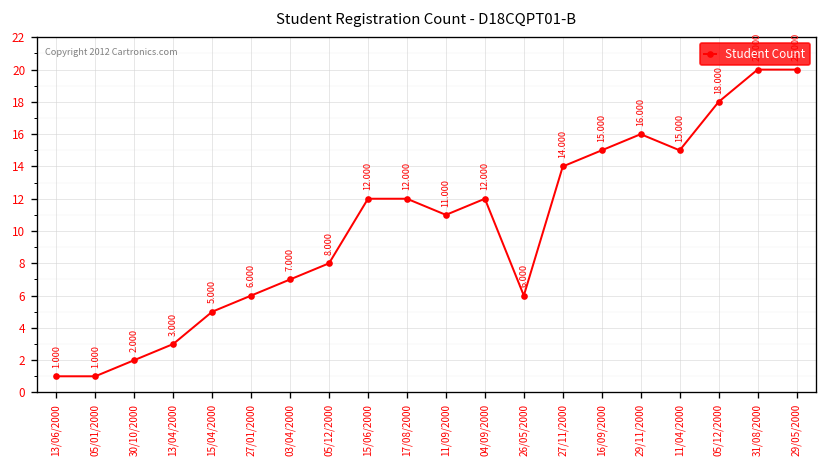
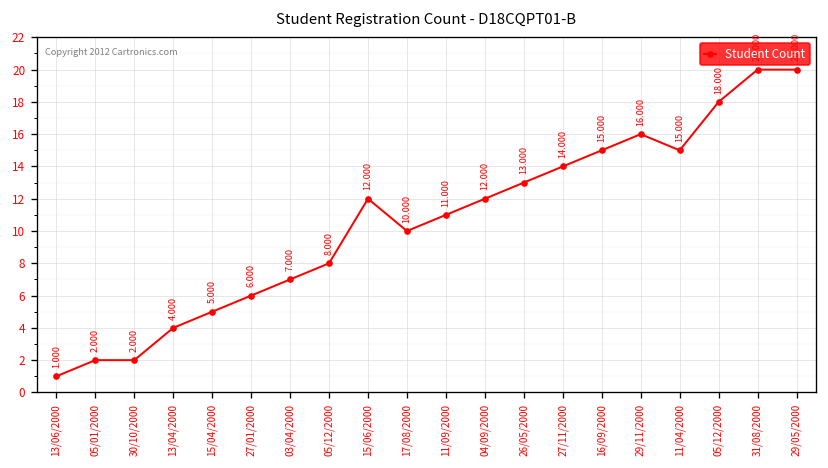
05/01/2000: 1.000 -> 2.000
13/04/2000: 3.000 -> 4.000
17/08/2000: 12.000 -> 10.000
26/05/2000: 6.000 -> 13.000
